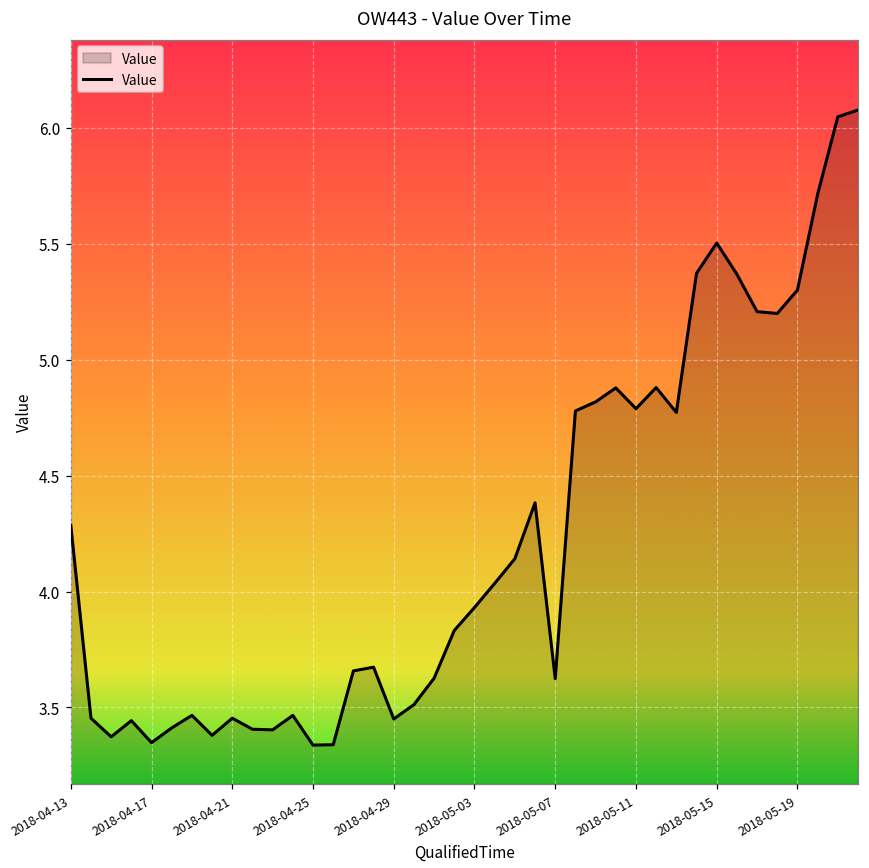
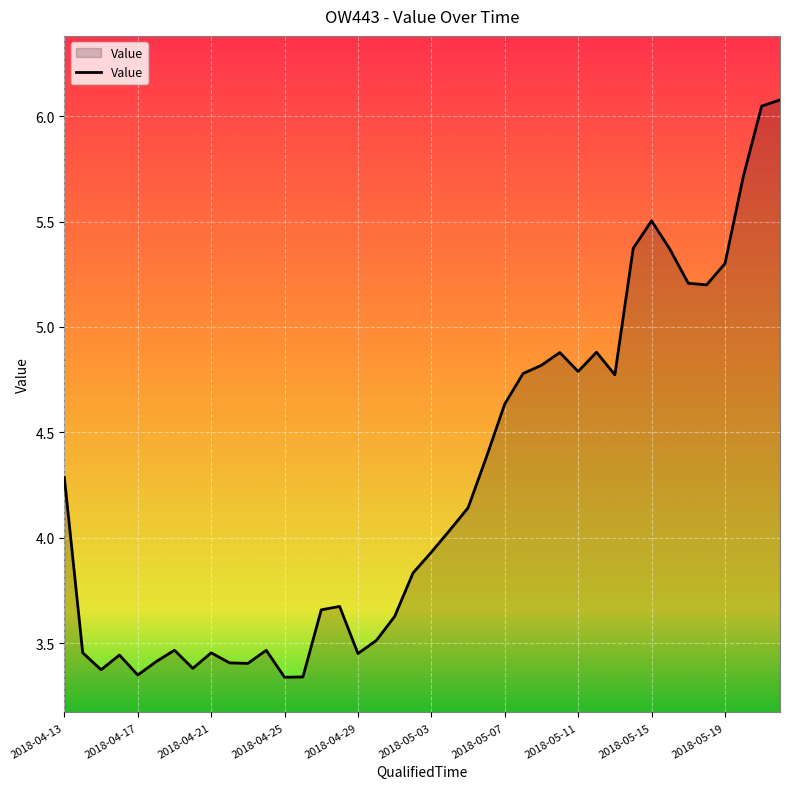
2018-05-07: 3.62 -> 4.63
